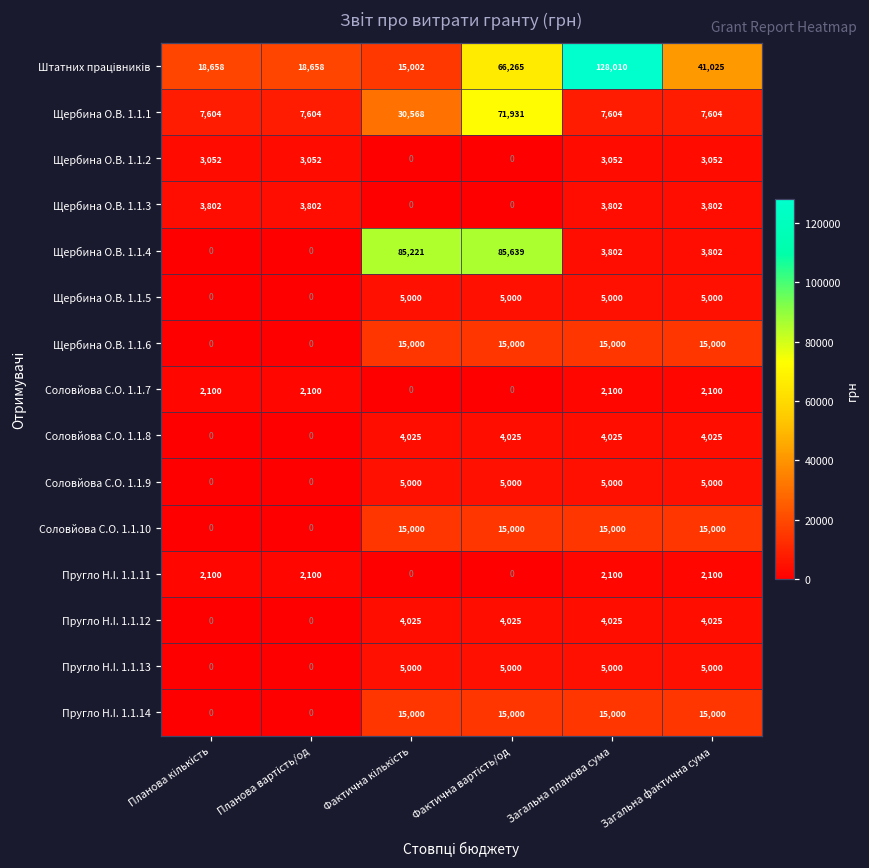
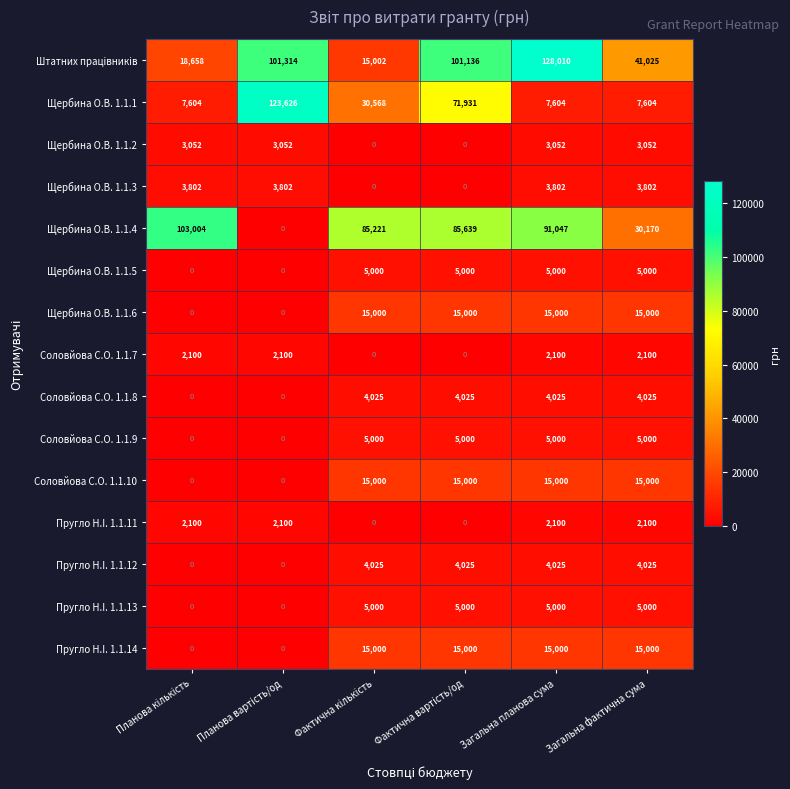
Штатних працівників, Планова вартість/од: 18,658 -> 101,314
Штатних працівників, Фактична вартість/од: 66,265 -> 101,136
Щербина О.В. 1.1.1, Планова вартість/од: 7,604 -> 123,626
Щербина О.В. 1.1.4, Планова кількість: 0 -> 103,004
Щербина О.В. 1.1.4, Загальна планова сума: 3,802 -> 91,047
Щербина О.В. 1.1.4, Загальна фактична сума: 3,802 -> 30,170
